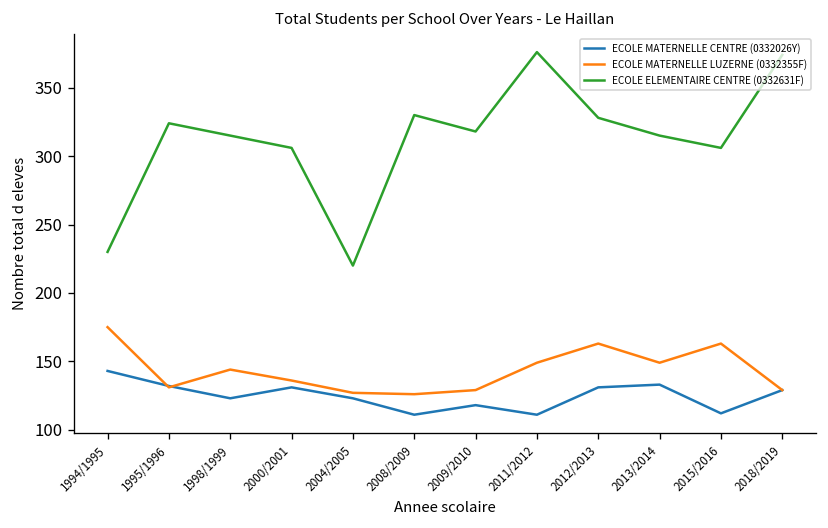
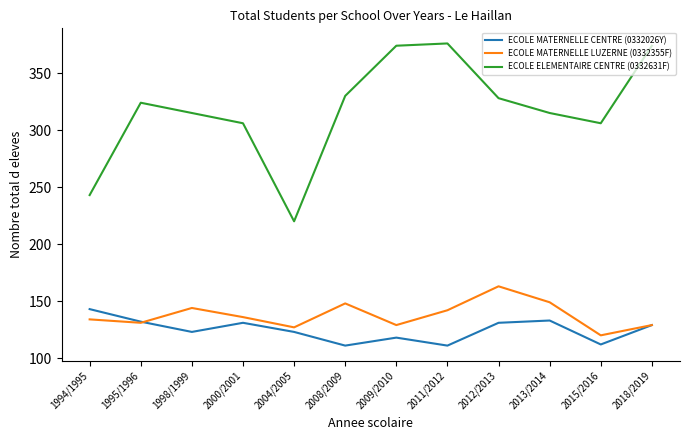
ECOLE MATERNELLE LUZERNE (0332355F), 1994/1995: 175 -> 134
ECOLE ELEMENTAIRE CENTRE (0332631F), 1994/1995: 230 -> 243
ECOLE MATERNELLE LUZERNE (0332355F), 2008/2009: 126 -> 148
ECOLE ELEMENTAIRE CENTRE (0332631F), 2009/2010: 318 -> 374
ECOLE MATERNELLE LUZERNE (0332355F), 2011/2012: 149 -> 142
ECOLE MATERNELLE LUZERNE (0332355F), 2015/2016: 163 -> 120
